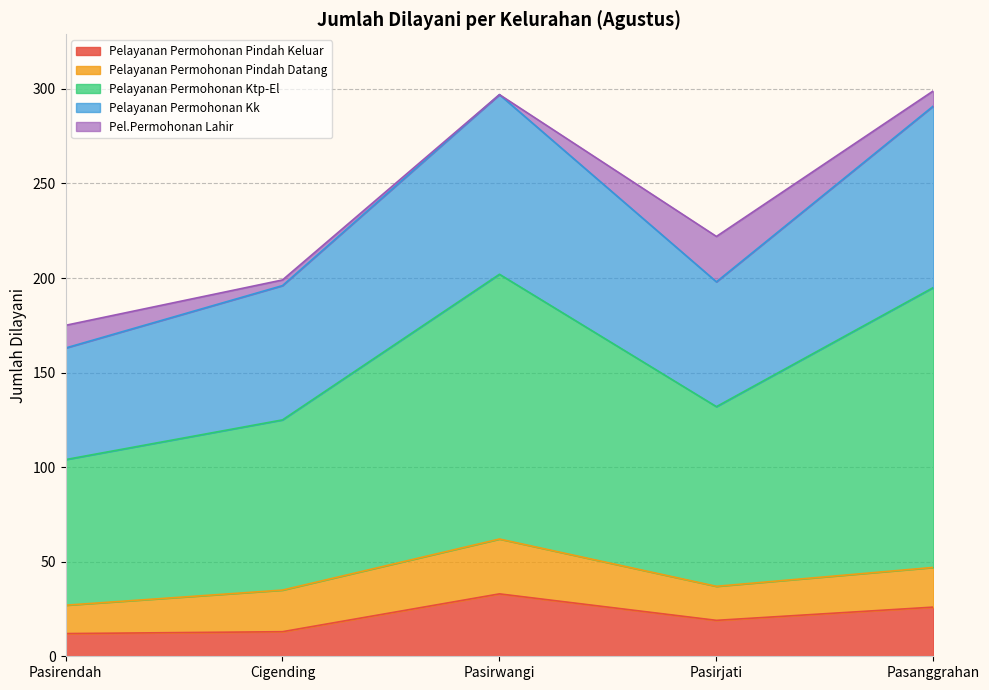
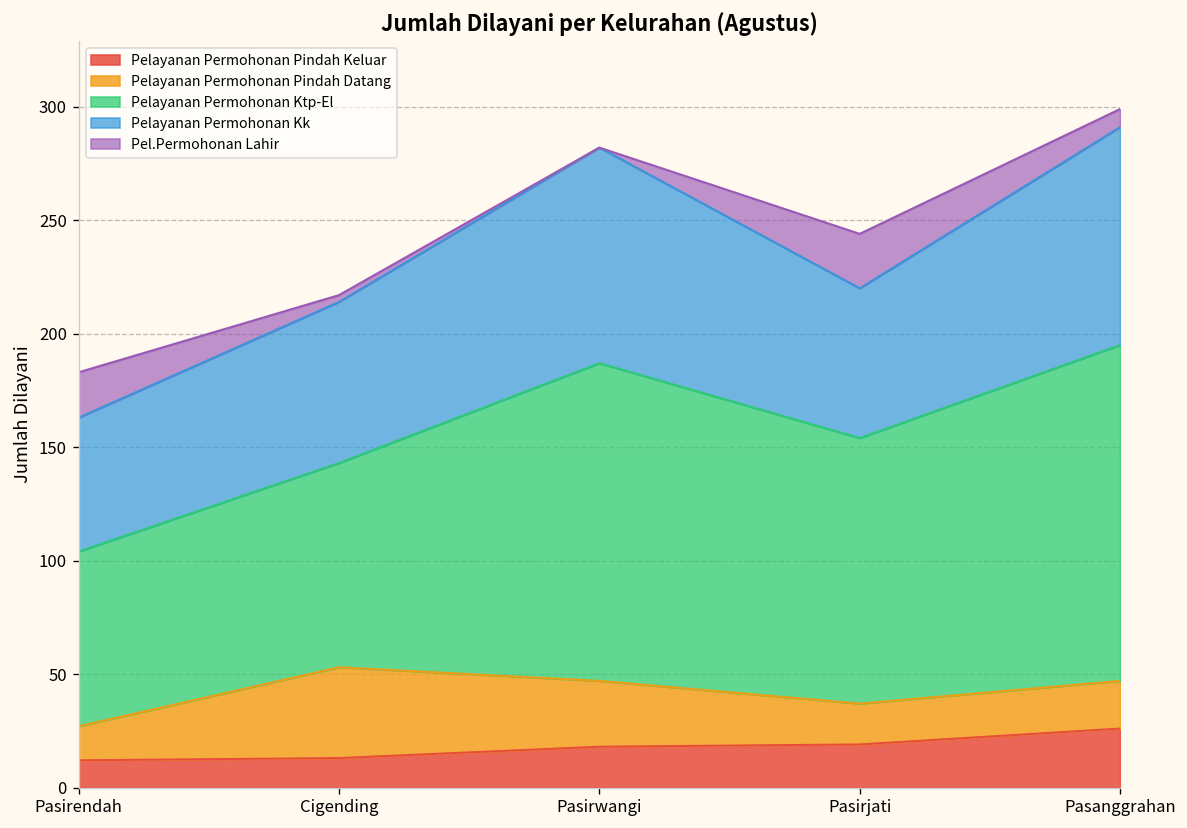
Pel.Permohonan Lahir, Pasirendah: 12 -> 20
Pelayanan Permohonan Pindah Datang, Cigending: 22 -> 40
Pelayanan Permohonan Pindah Keluar, Pasirwangi: 33 -> 18
Pelayanan Permohonan Ktp-El, Pasirjati: 95 -> 117
